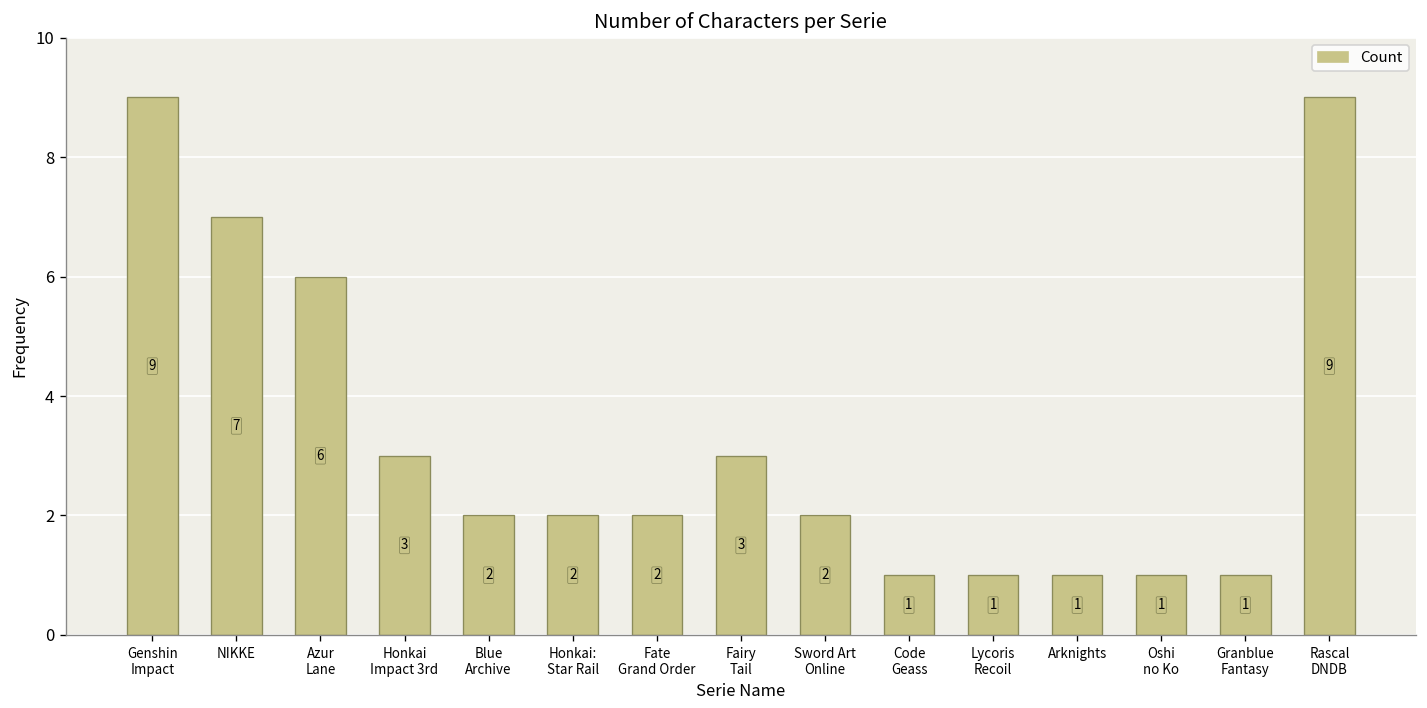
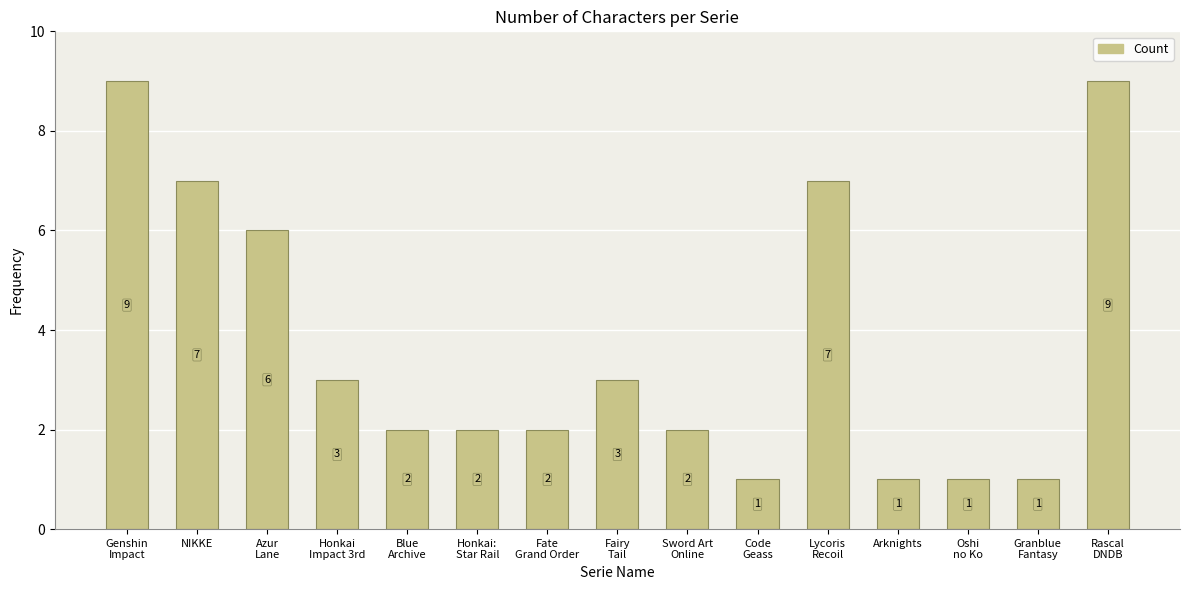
Lycoris Recoil: 1 -> 7
